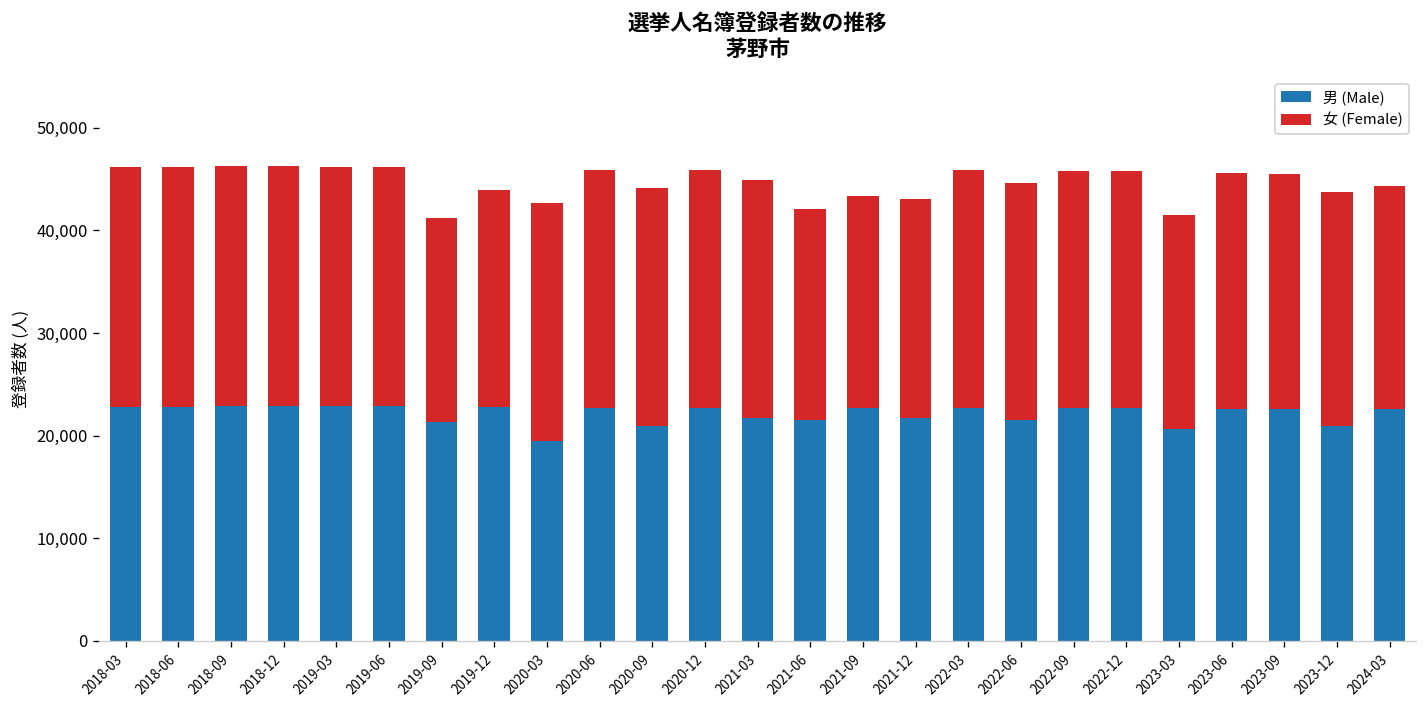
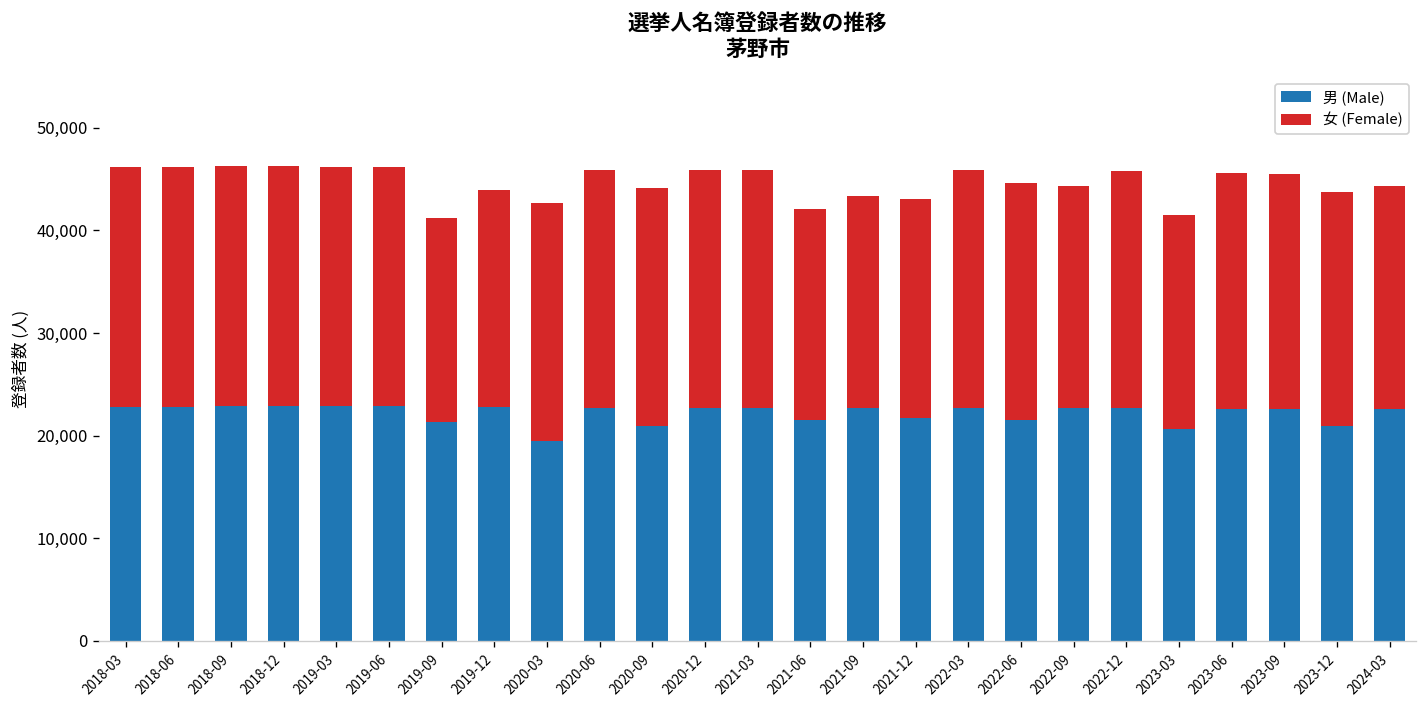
男 (Male), 2021-03: 22,000 -> 23,000
女 (Female), 2022-09: 23,000 -> 22,000
